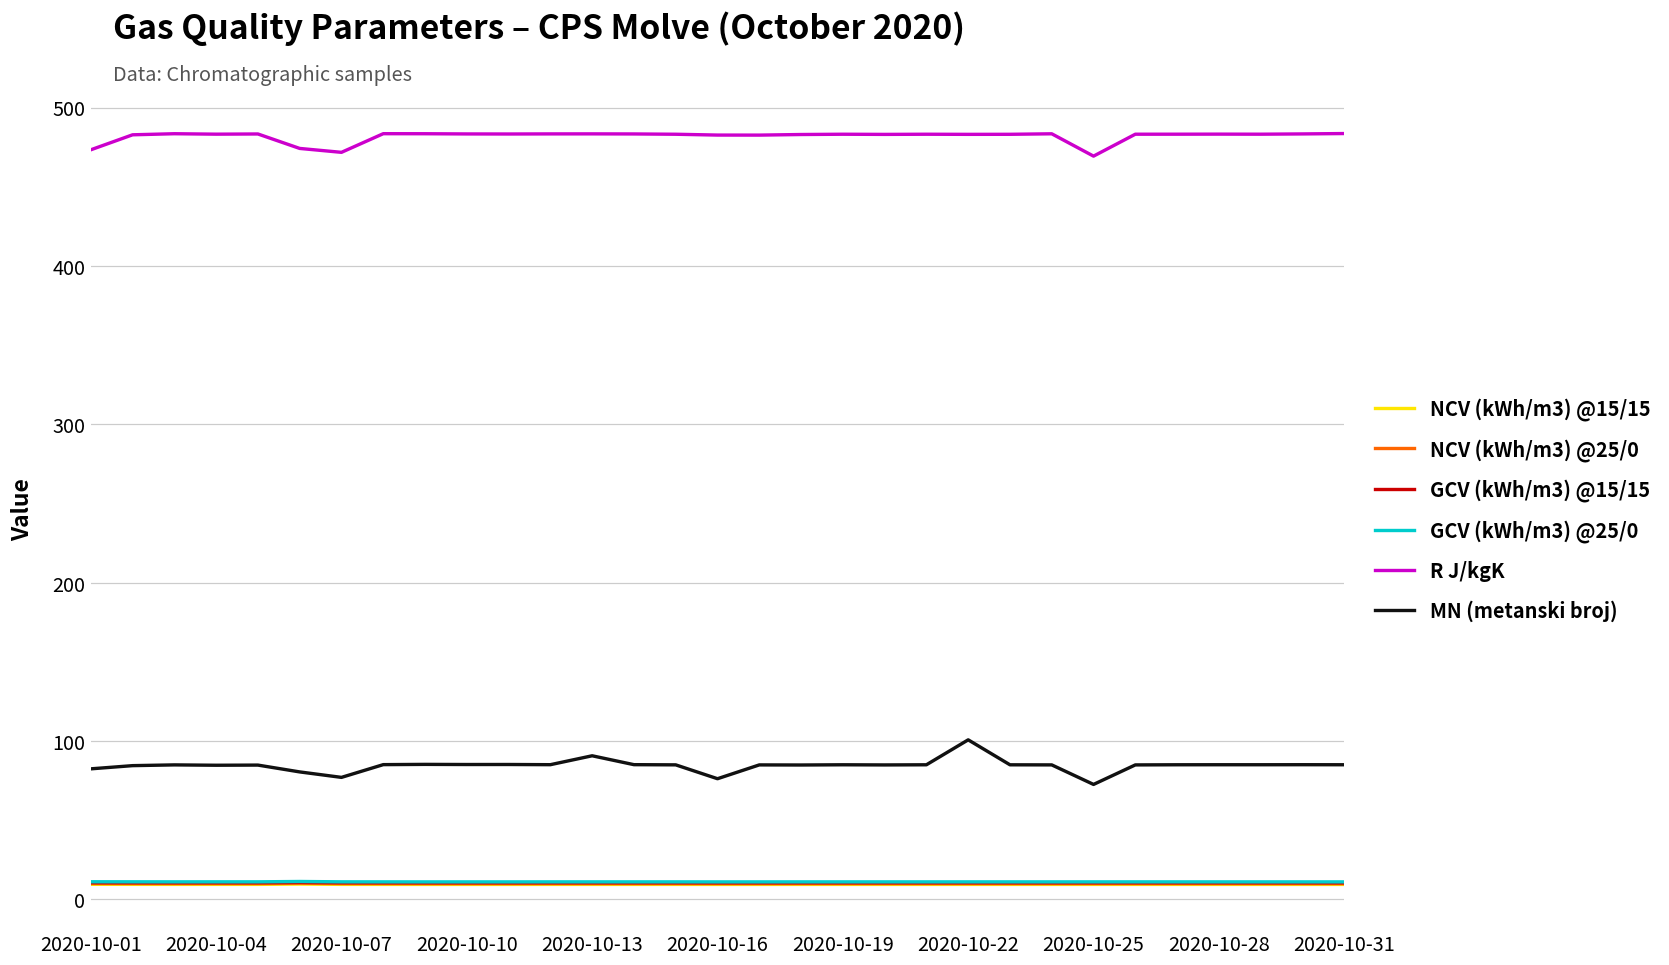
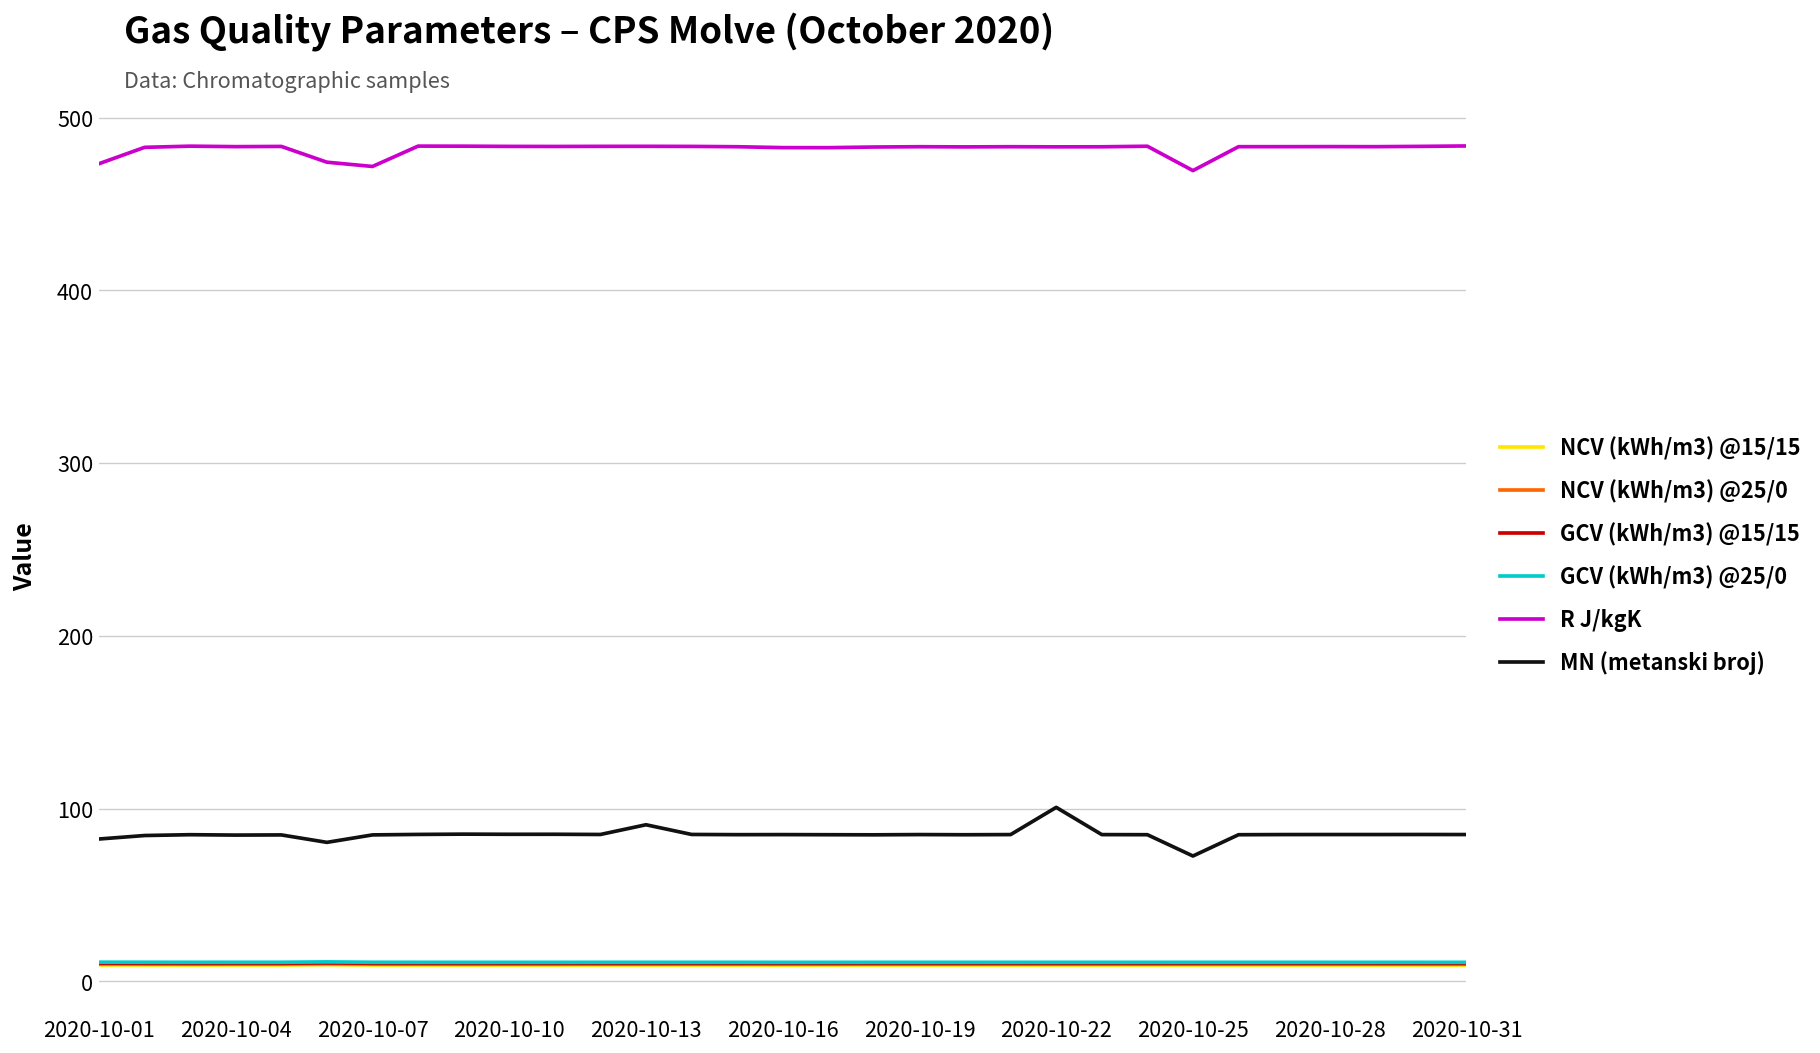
MN (metanski broj), 2020-10-07: 77 -> 85
MN (metanski broj), 2020-10-16: 76 -> 85
